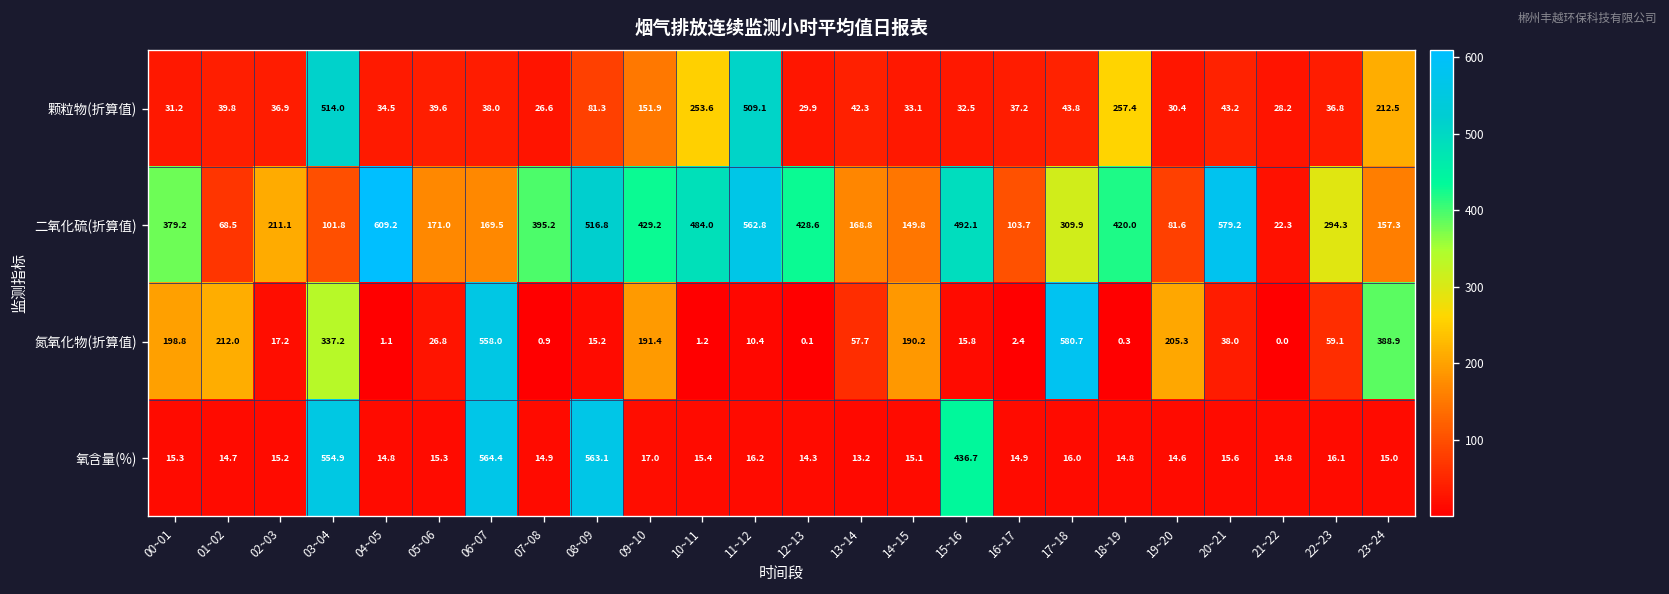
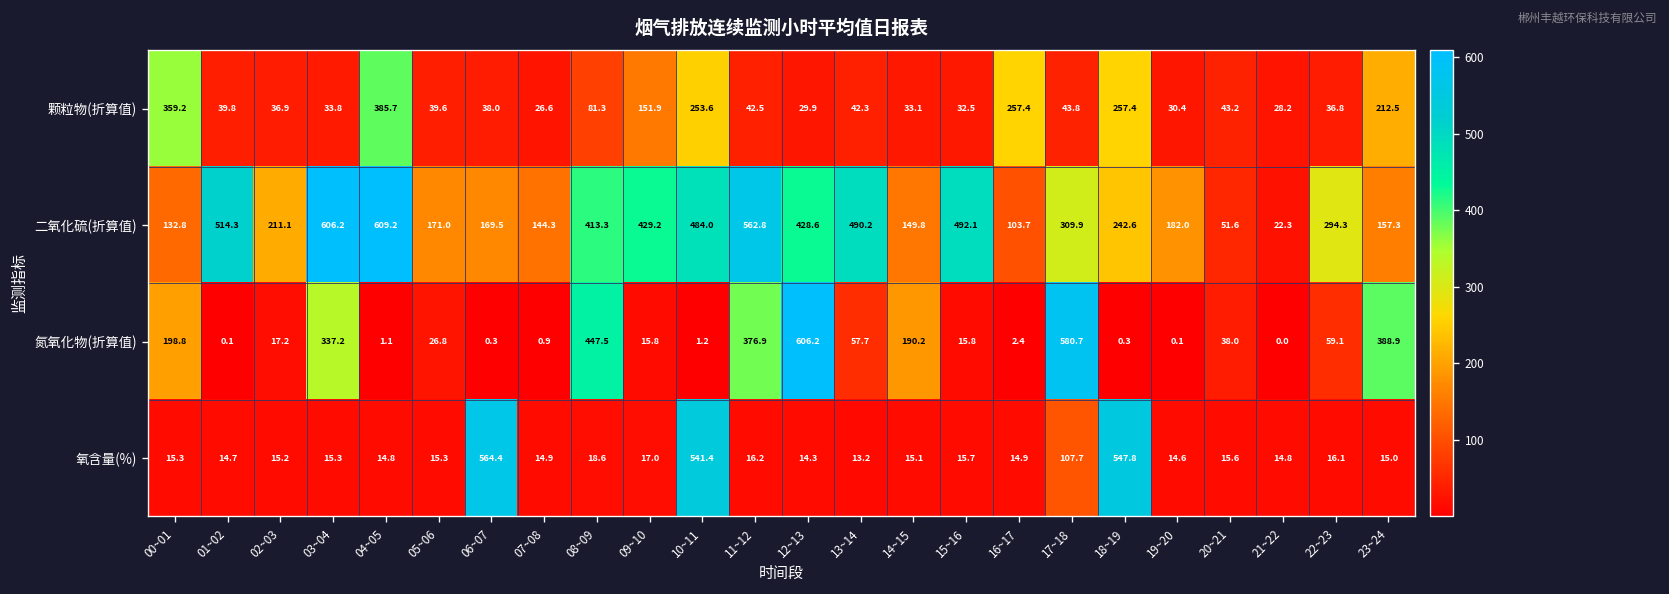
颗粒物(折算值), 00~01: 31.2 -> 359.2
颗粒物(折算值), 03~04: 514.0 -> 33.8
颗粒物(折算值), 04~05: 34.5 -> 385.7
颗粒物(折算值), 11~12: 509.1 -> 42.5
颗粒物(折算值), 16~17: 37.2 -> 257.4
二氧化硫(折算值), 00~01: 379.2 -> 132.8
二氧化硫(折算值), 01~02: 68.5 -> 514.3
二氧化硫(折算值), 03~04: 101.8 -> 606.2
二氧化硫(折算值), 07~08: 395.2 -> 144.3
二氧化硫(折算值), 08~09: 516.8 -> 413.3
二氧化硫(折算值), 13~14: 168.8 -> 490.2
二氧化硫(折算值), 18~19: 420.0 -> 242.6
二氧化硫(折算值), 19~20: 81.6 -> 182.0
二氧化硫(折算值), 20~21: 579.2 -> 51.6
氮氧化物(折算值), 01~02: 212.0 -> 0.1
氮氧化物(折算值), 06~07: 558.0 -> 0.3
氮氧化物(折算值), 08~09: 15.2 -> 447.5
氮氧化物(折算值), 09~10: 191.4 -> 15.8
氮氧化物(折算值), 11~12: 10.4 -> 376.9
氮氧化物(折算值), 12~13: 0.1 -> 606.2
氮氧化物(折算值), 19~20: 205.3 -> 0.1
氧含量(%), 03~04: 554.9 -> 15.3
氧含量(%), 08~09: 563.1 -> 18.6
氧含量(%), 10~11: 15.4 -> 541.4
氧含量(%), 15~16: 436.7 -> 15.7
氧含量(%), 17~18: 16.0 -> 107.7
氧含量(%), 18~19: 14.8 -> 547.8
